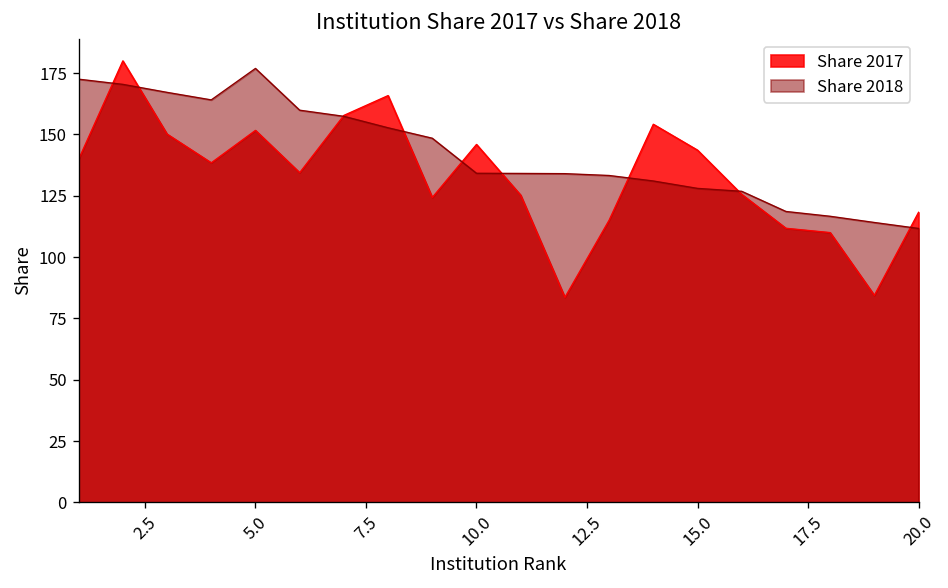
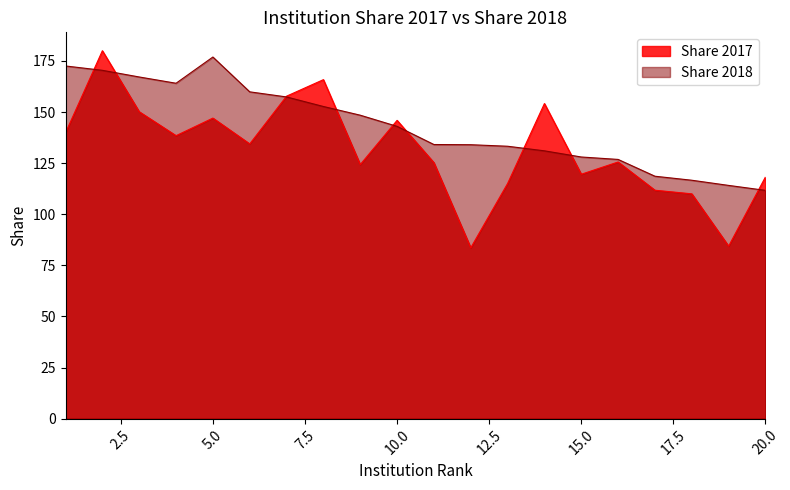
Share 2017, 5.0: 152 -> 147
Share 2018, 10.0: 134 -> 143
Share 2017, 15.0: 144 -> 120
